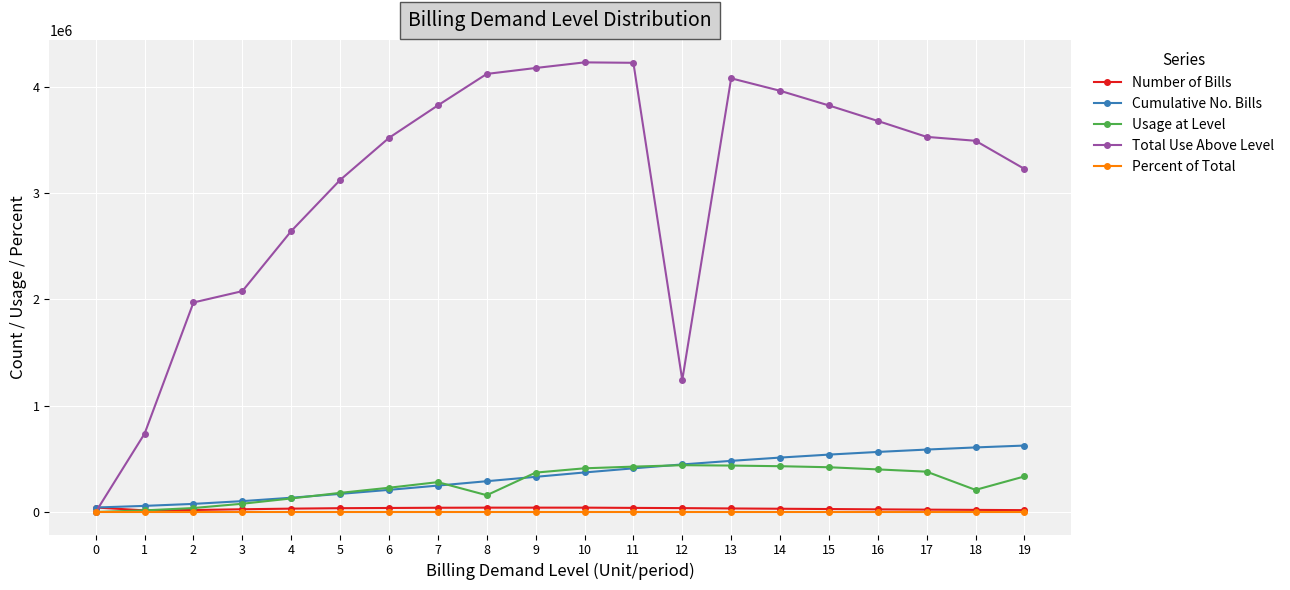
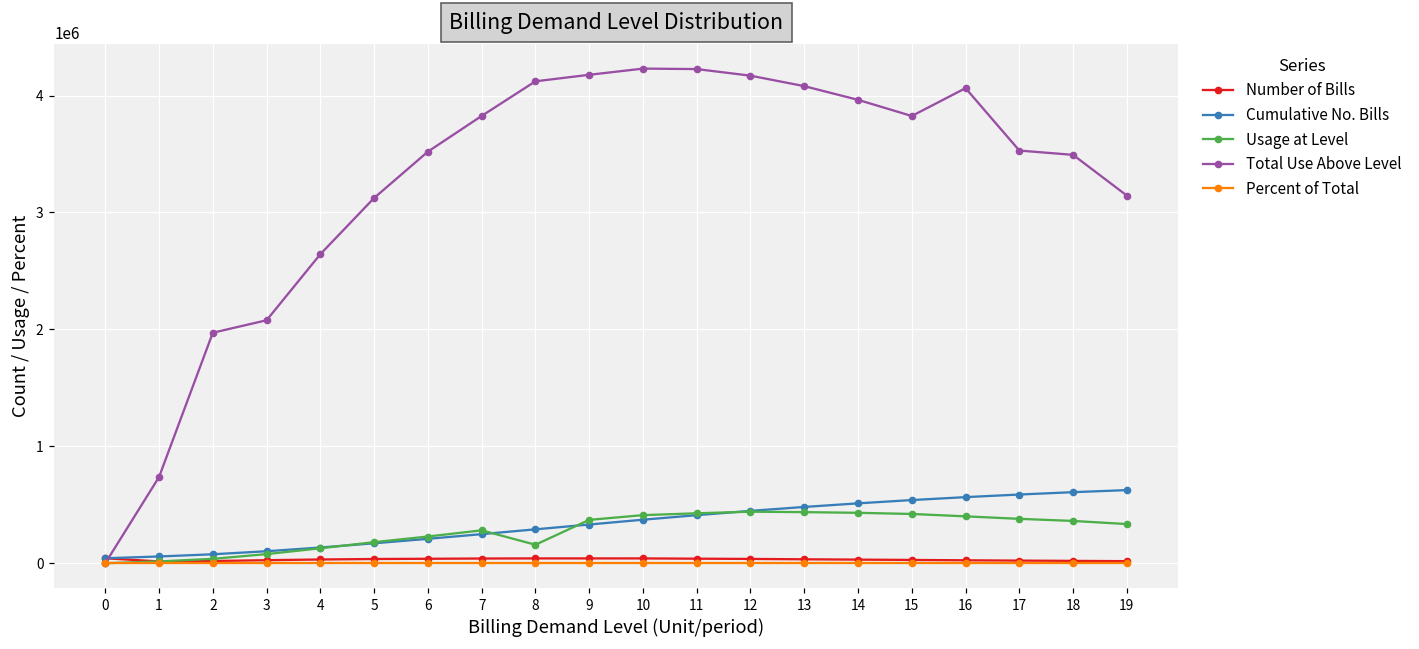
Total Use Above Level, 12: 1240000 -> 4170000
Total Use Above Level, 16: 3680000 -> 4060000
Usage at Level, 18: 210000 -> 360000
Total Use Above Level, 19: 3230000 -> 3140000
